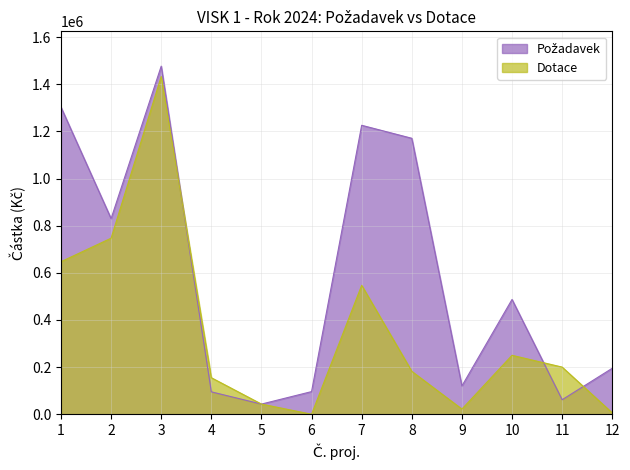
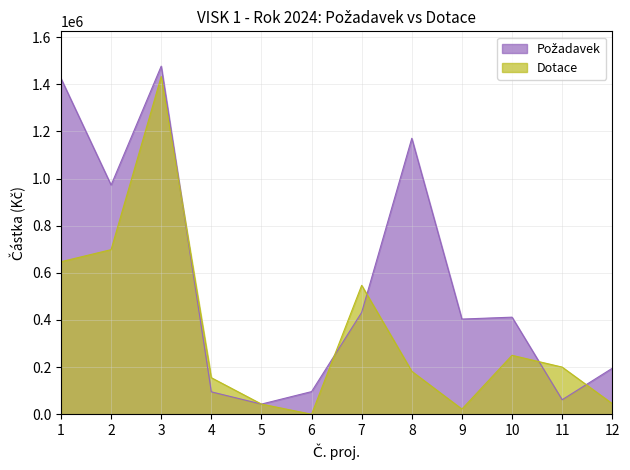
Požadavek, 1: 1300000 -> 1420000
Požadavek, 2: 830000 -> 970000
Dotace, 2: 750000 -> 700000
Požadavek, 7: 1230000 -> 430000
Požadavek, 9: 120000 -> 400000
Požadavek, 10: 490000 -> 410000
Dotace, 12: 10000 -> 50000
